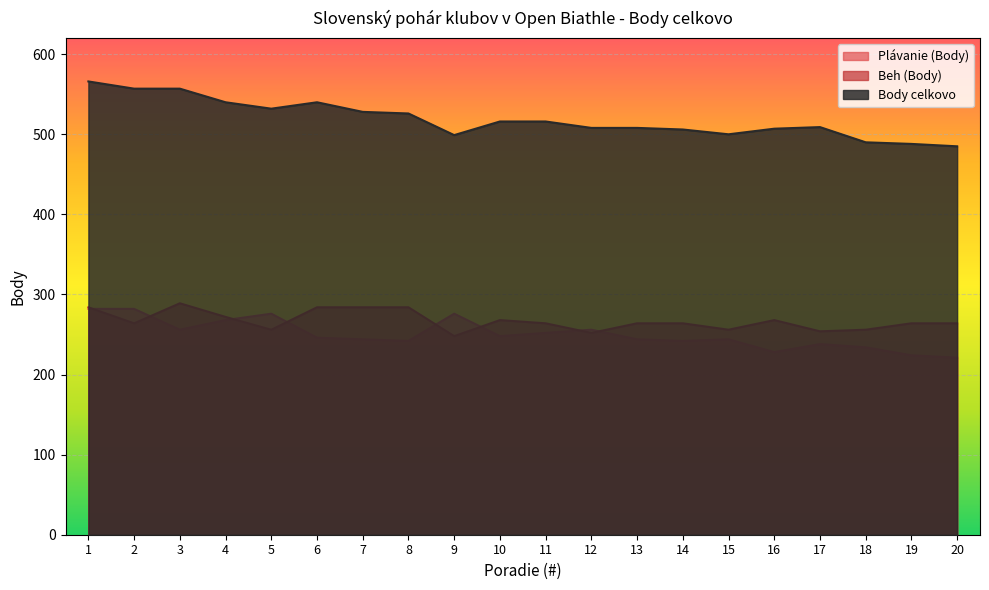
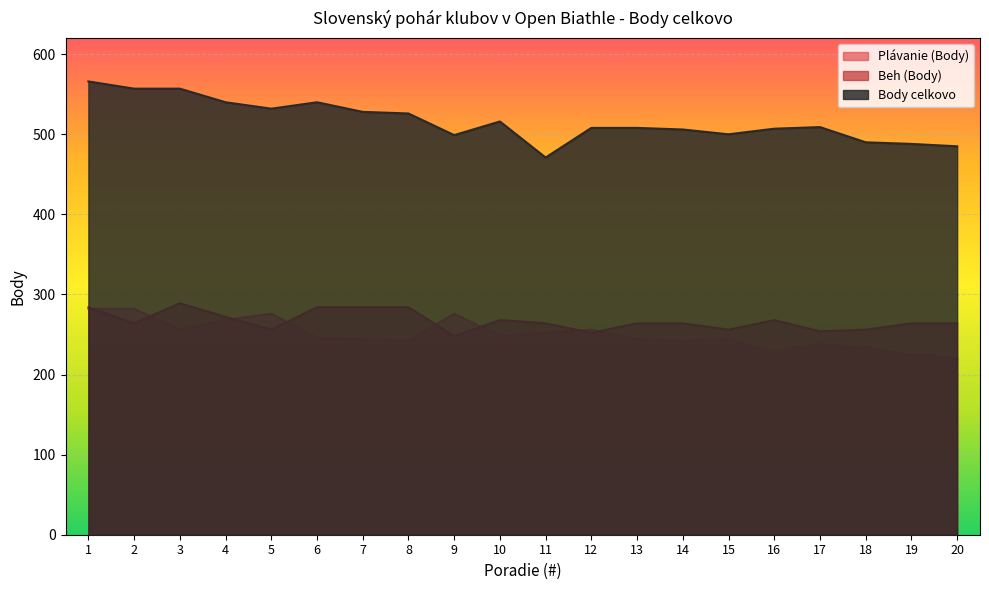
Body celkovo, 11: 520 -> 470
